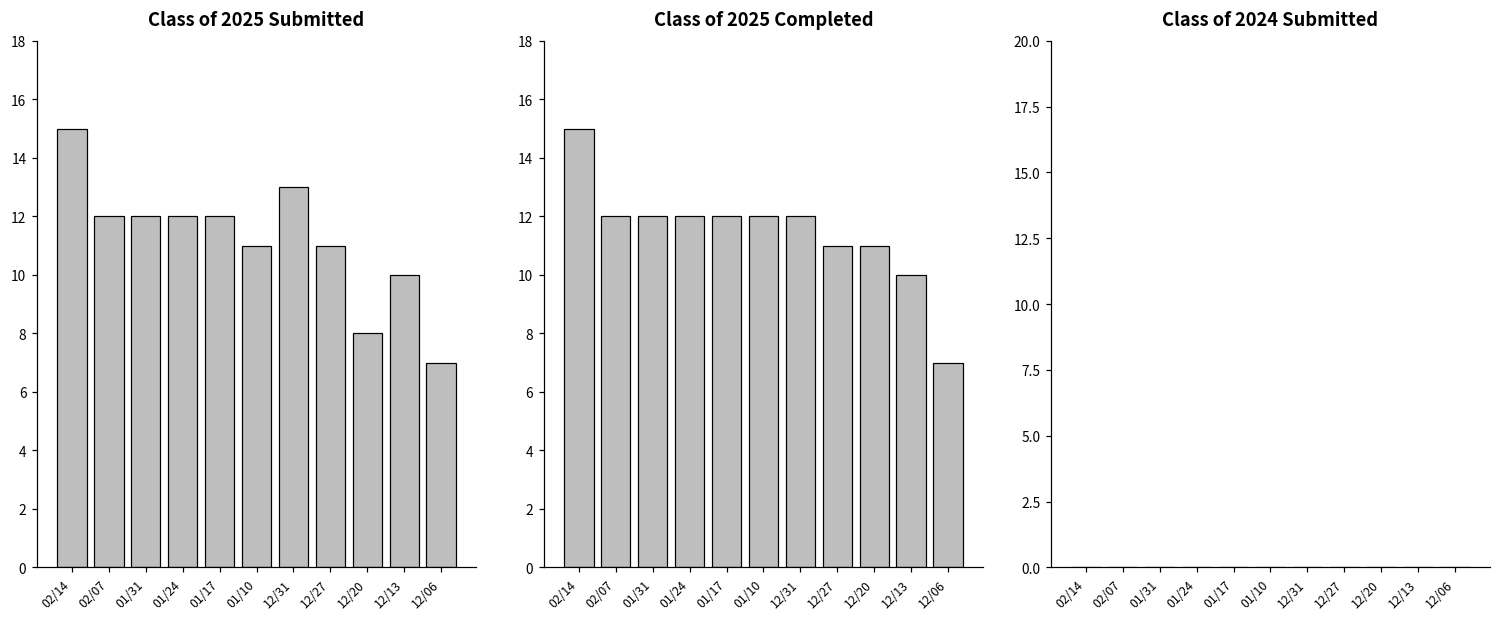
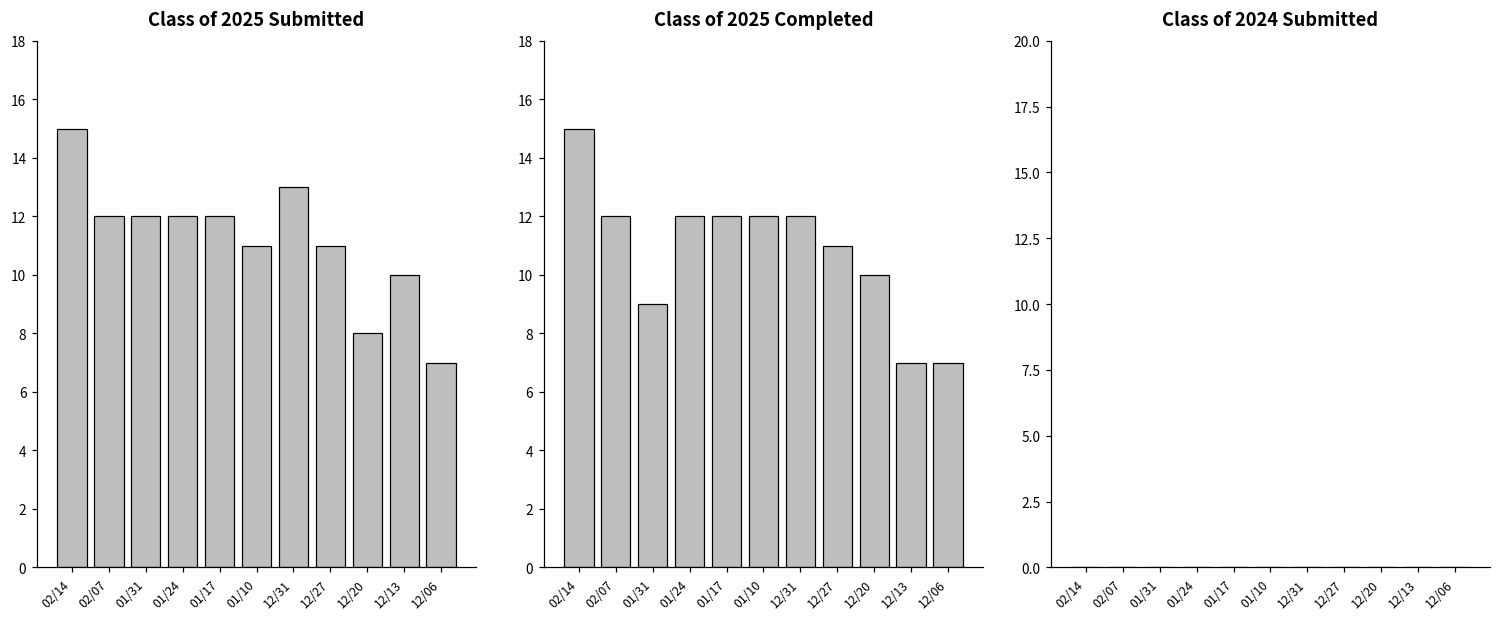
Class of 2025 Completed, 01/31: 12 -> 9
Class of 2025 Completed, 12/20: 11 -> 10
Class of 2025 Completed, 12/13: 10 -> 7
